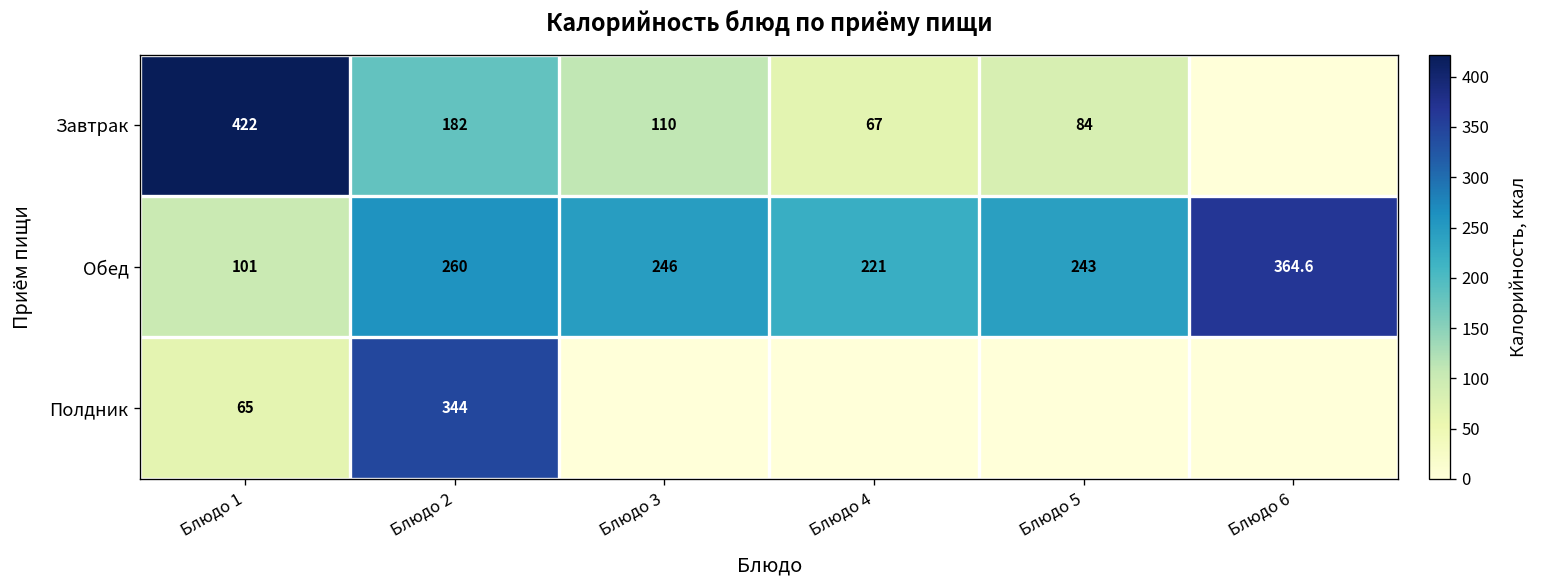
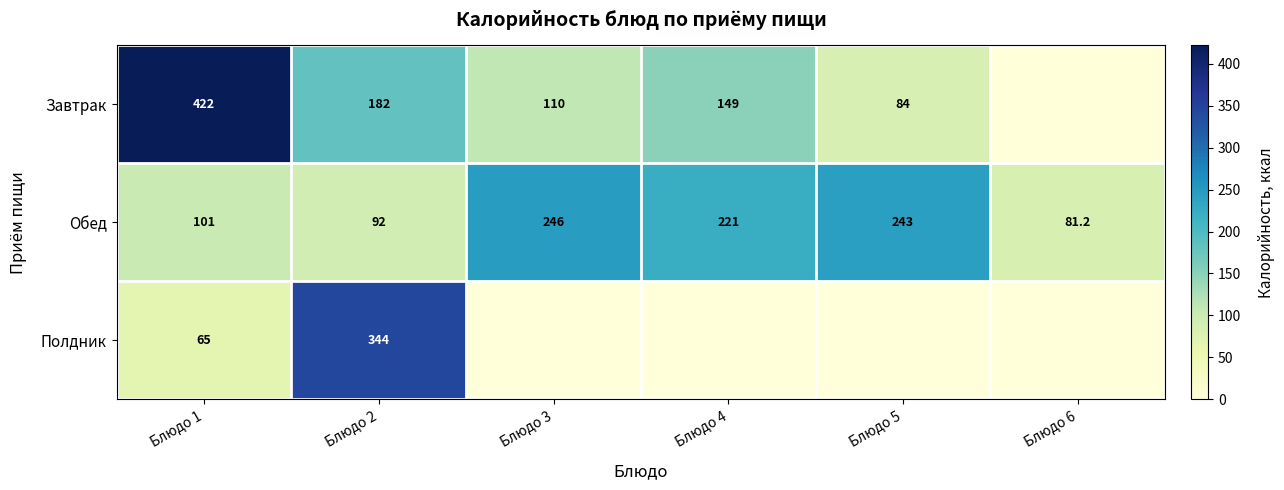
Завтрак, Блюдо 4: 67 -> 149
Обед, Блюдо 2: 260 -> 92
Обед, Блюдо 6: 364.6 -> 81.2
